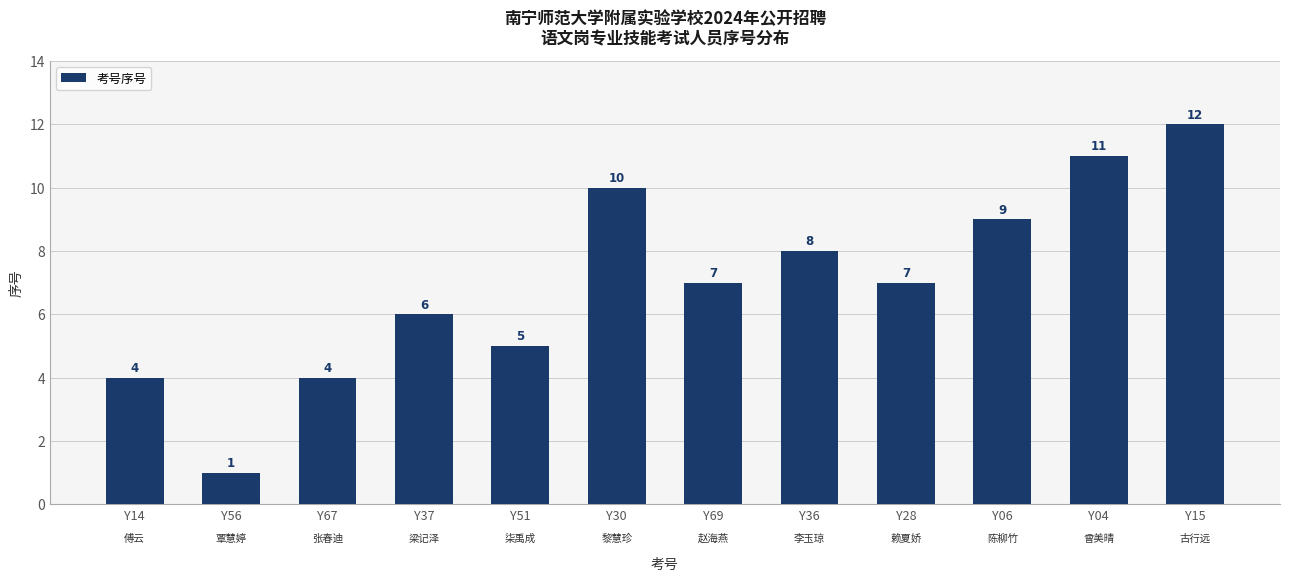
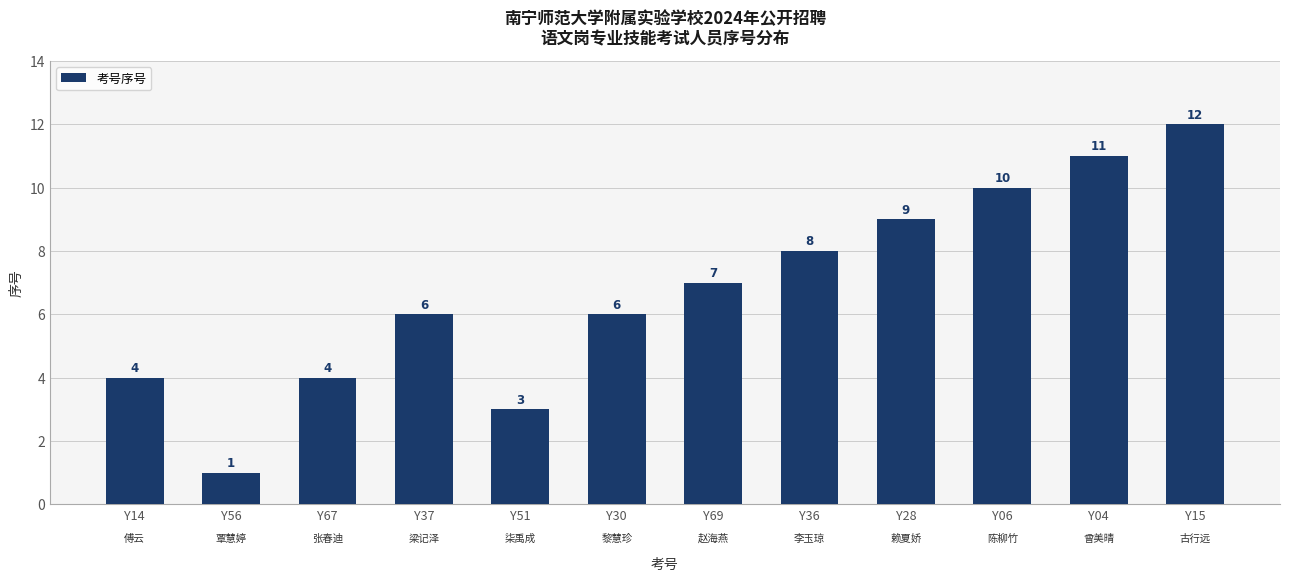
Y51: 5 -> 3
Y30: 10 -> 6
Y28: 7 -> 9
Y06: 9 -> 10
